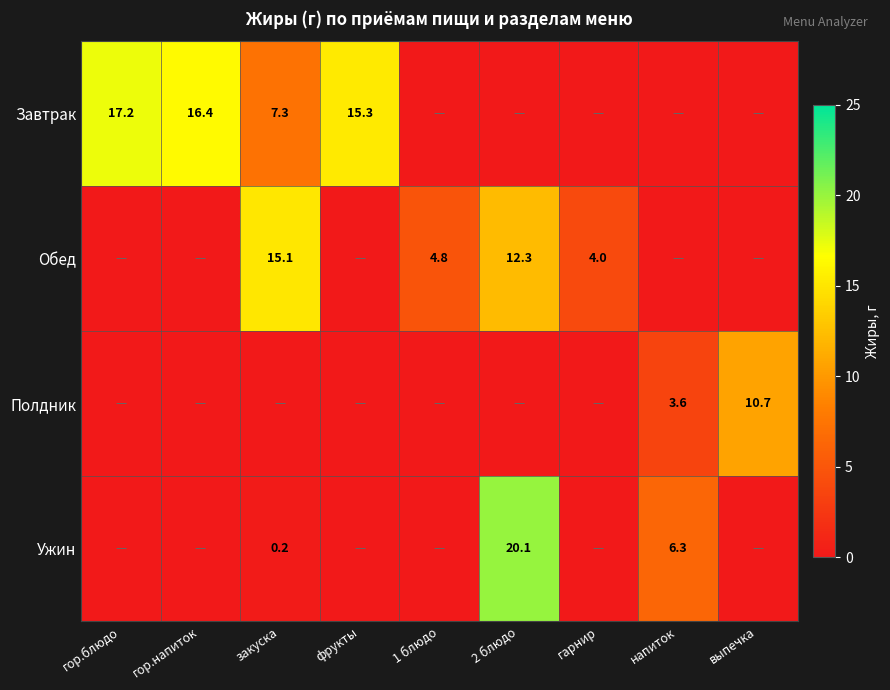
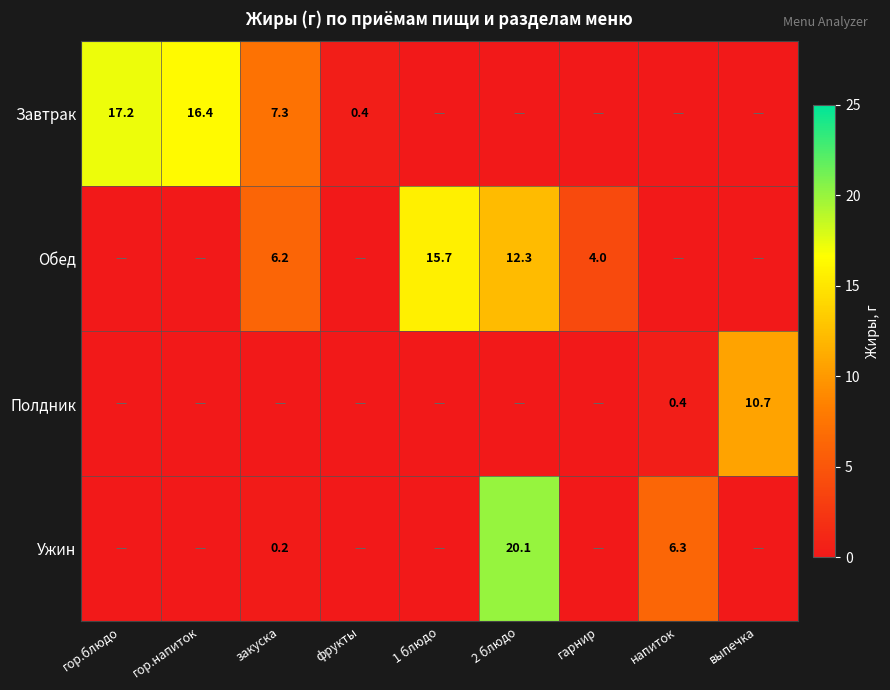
Завтрак, фрукты: 15.3 -> 0.4
Обед, закуска: 15.1 -> 6.2
Обед, 1 блюдо: 4.8 -> 15.7
Полдник, напиток: 3.6 -> 0.4
